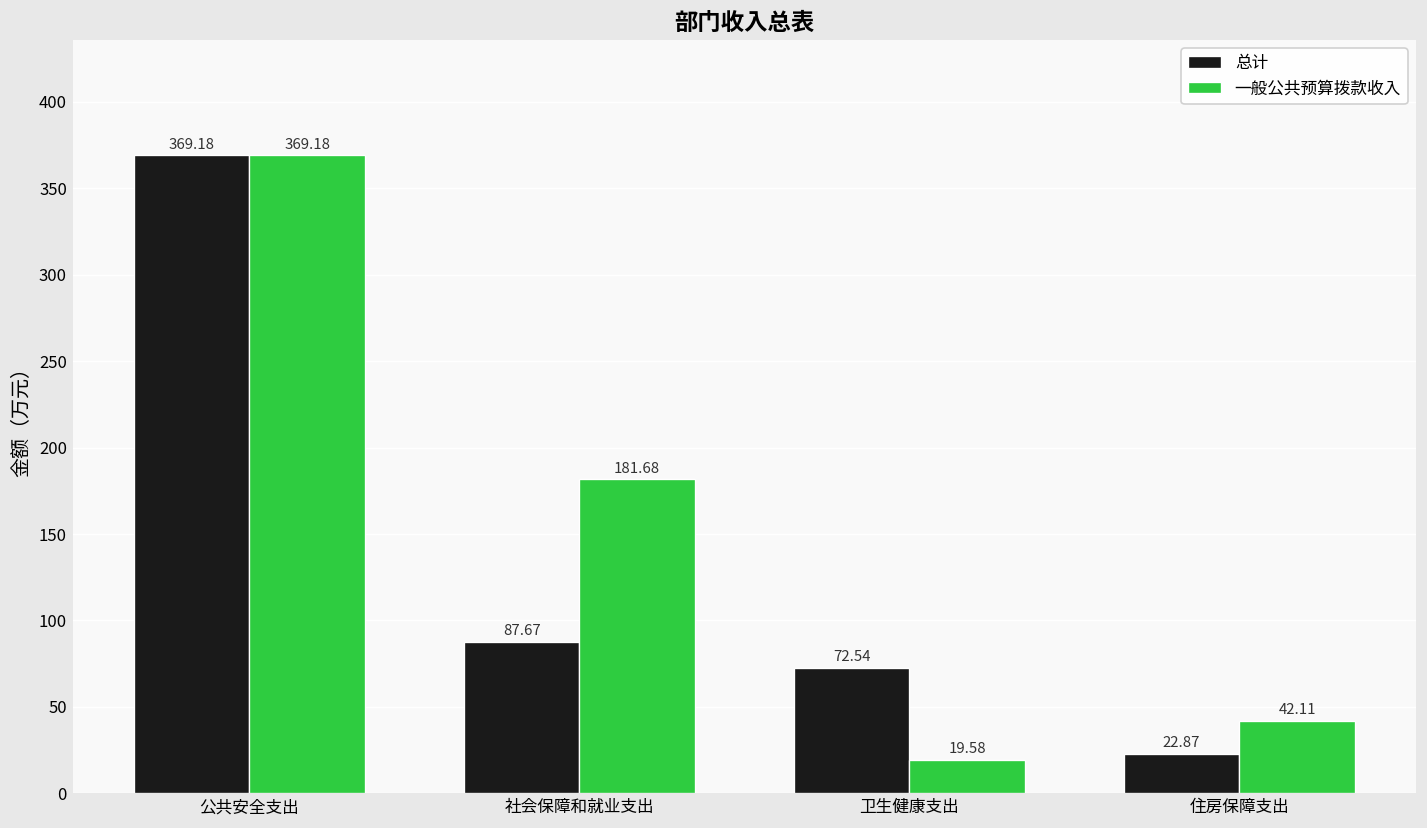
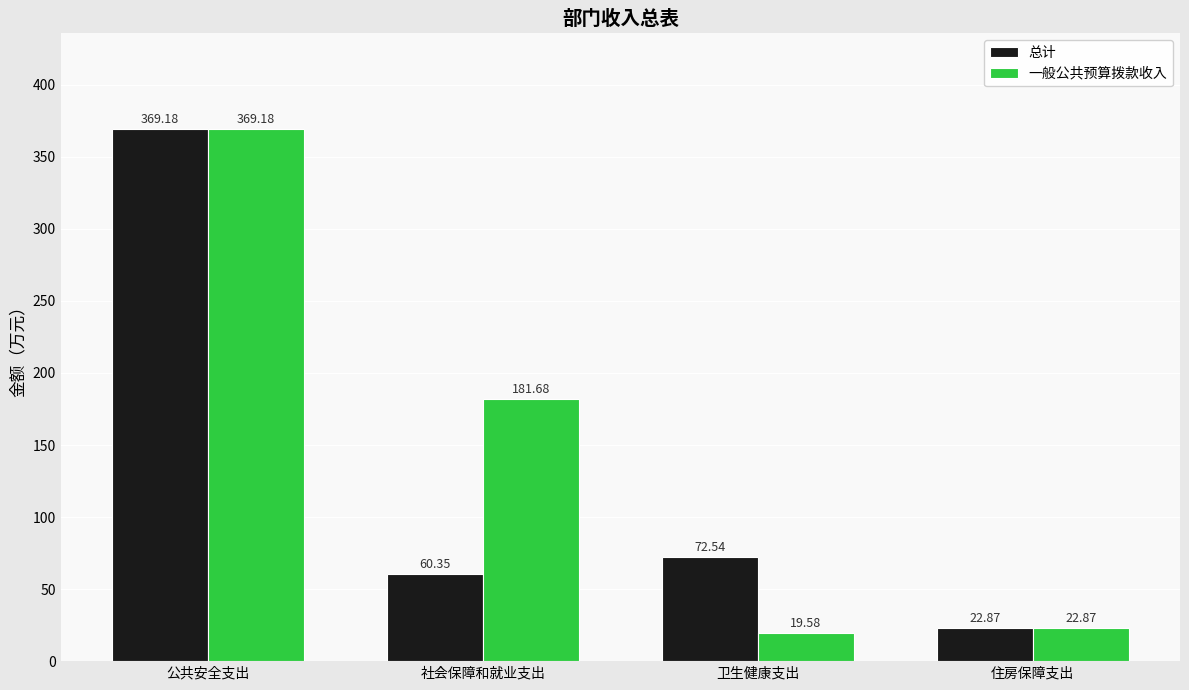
总计, 社会保障和就业支出: 87.67 -> 60.35
一般公共预算拨款收入, 住房保障支出: 42.11 -> 22.87
